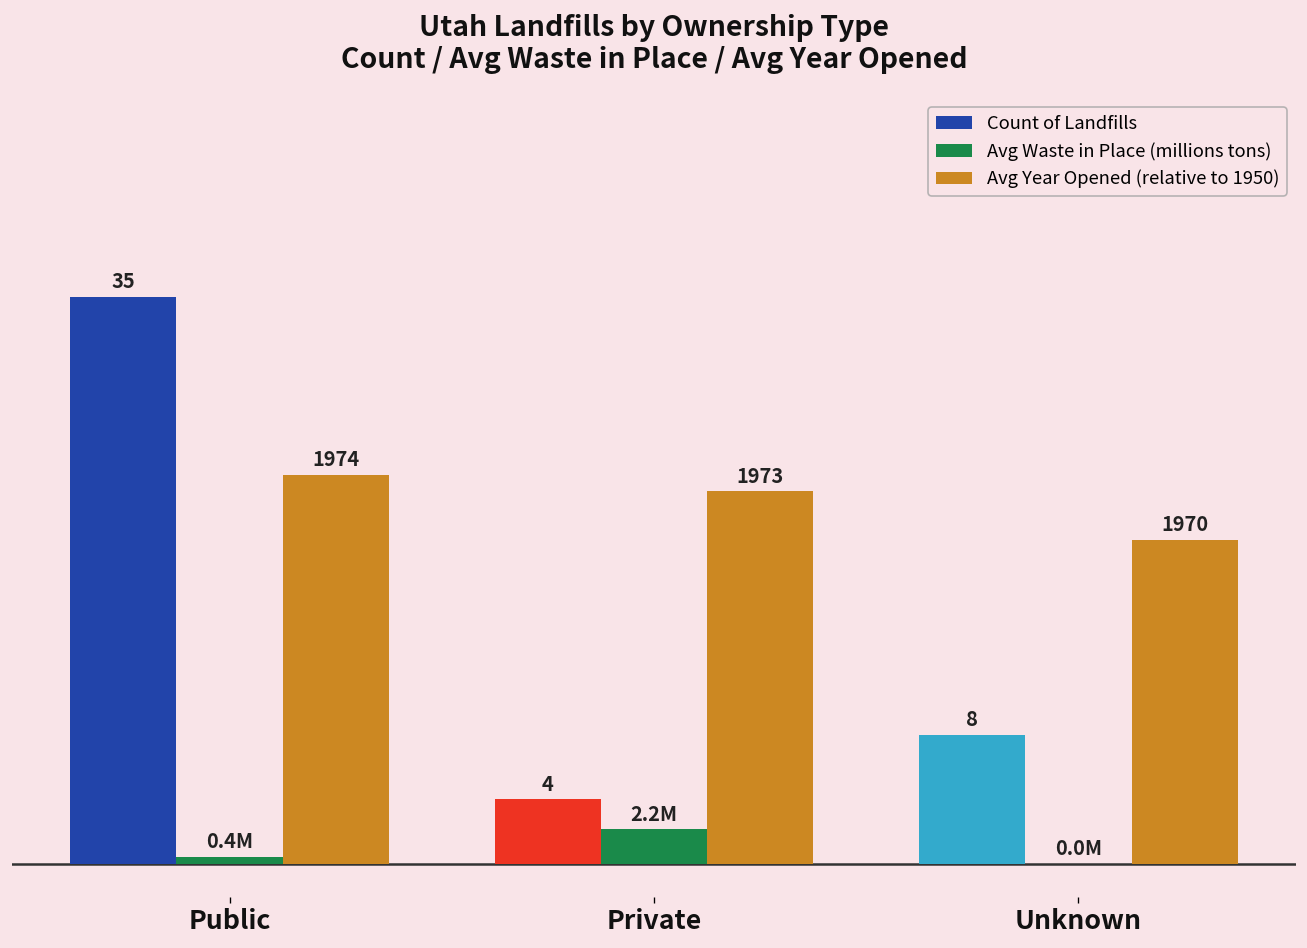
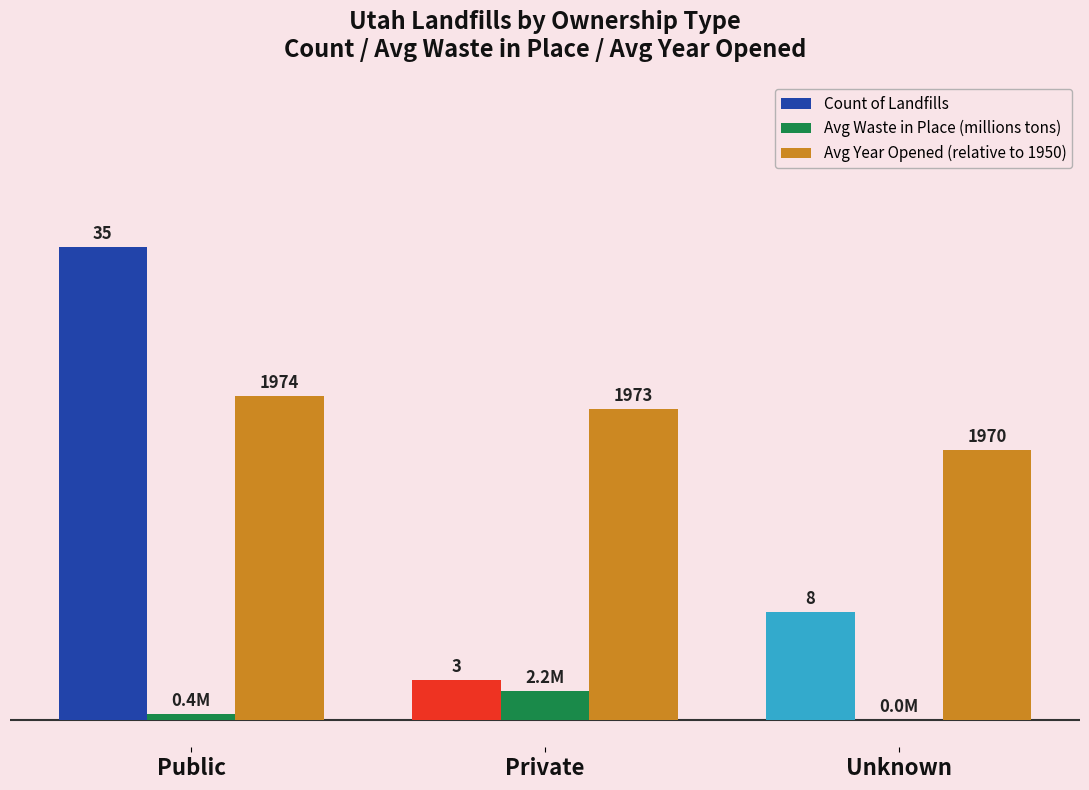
Count of Landfills, Private: 4 -> 3
